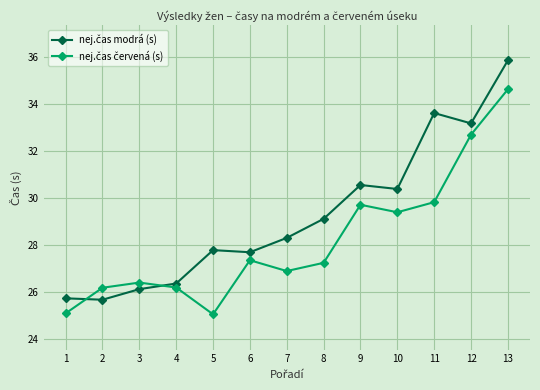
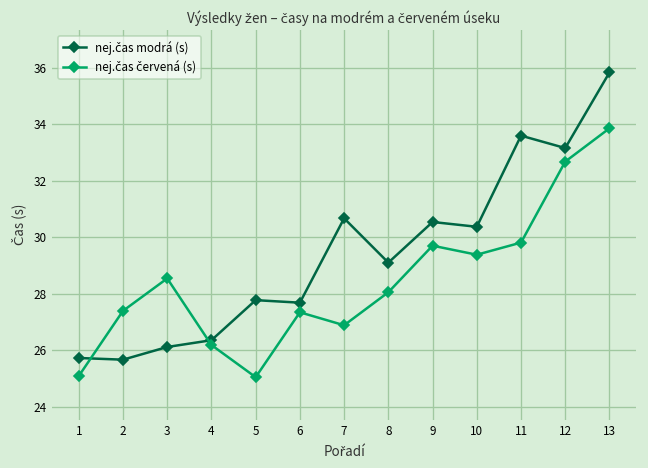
nej.čas červená (s), 2: 26.2 -> 27.4
nej.čas červená (s), 3: 26.4 -> 28.5
nej.čas modrá (s), 7: 28.3 -> 30.7
nej.čas červená (s), 8: 27.2 -> 28.1
nej.čas červená (s), 13: 34.6 -> 33.9
